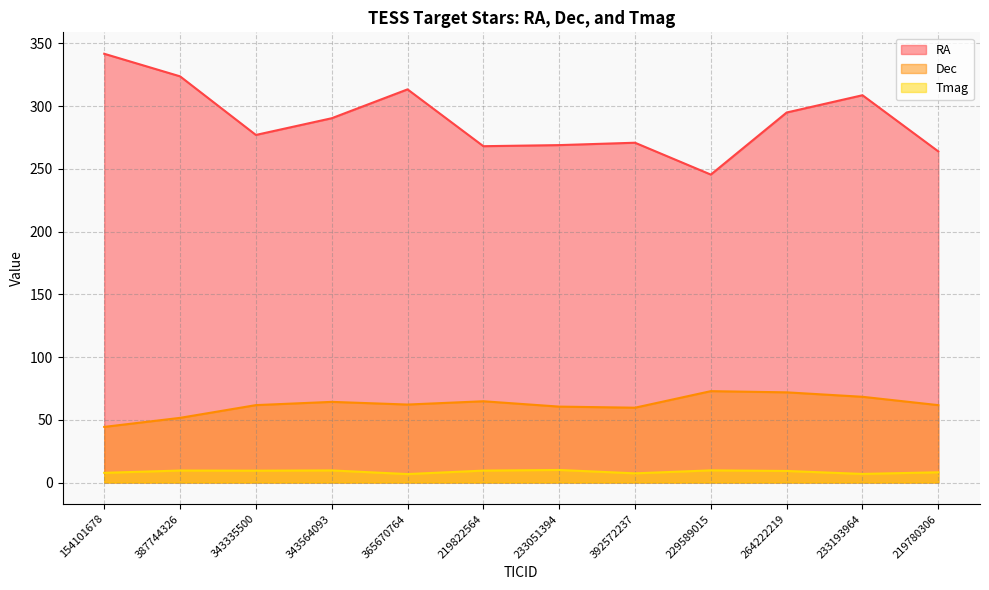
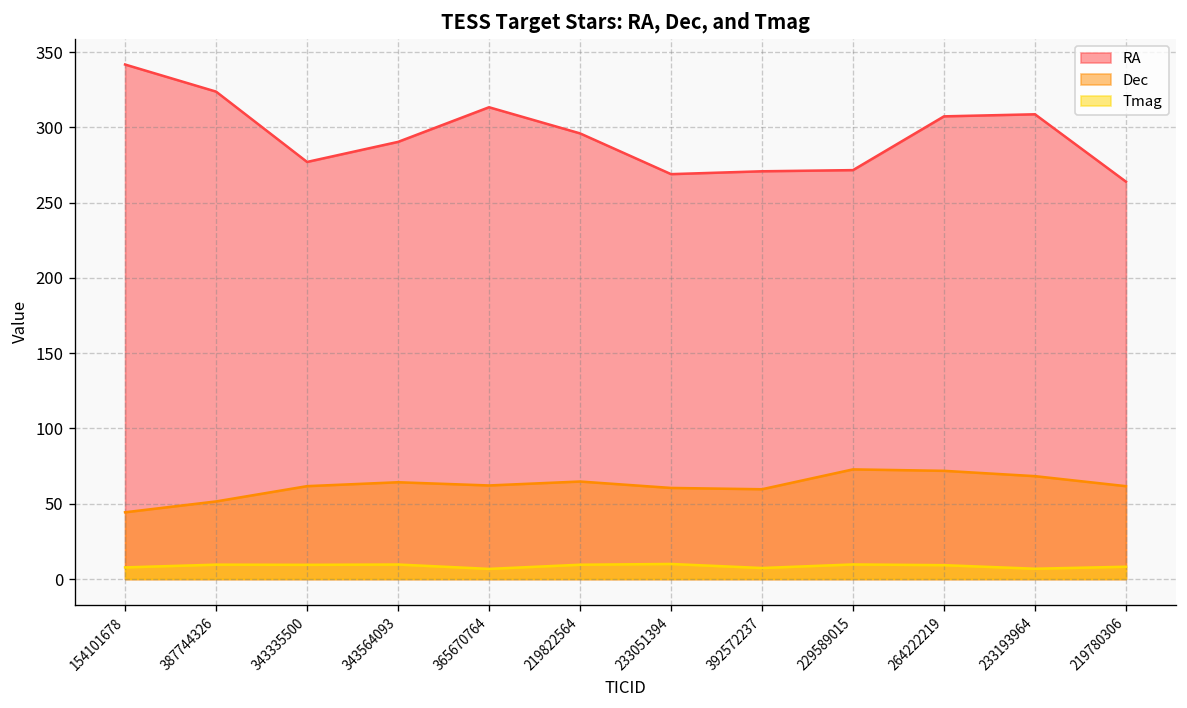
RA, 219822564: 268 -> 296
RA, 229589015: 245 -> 272
RA, 264222219: 295 -> 307
